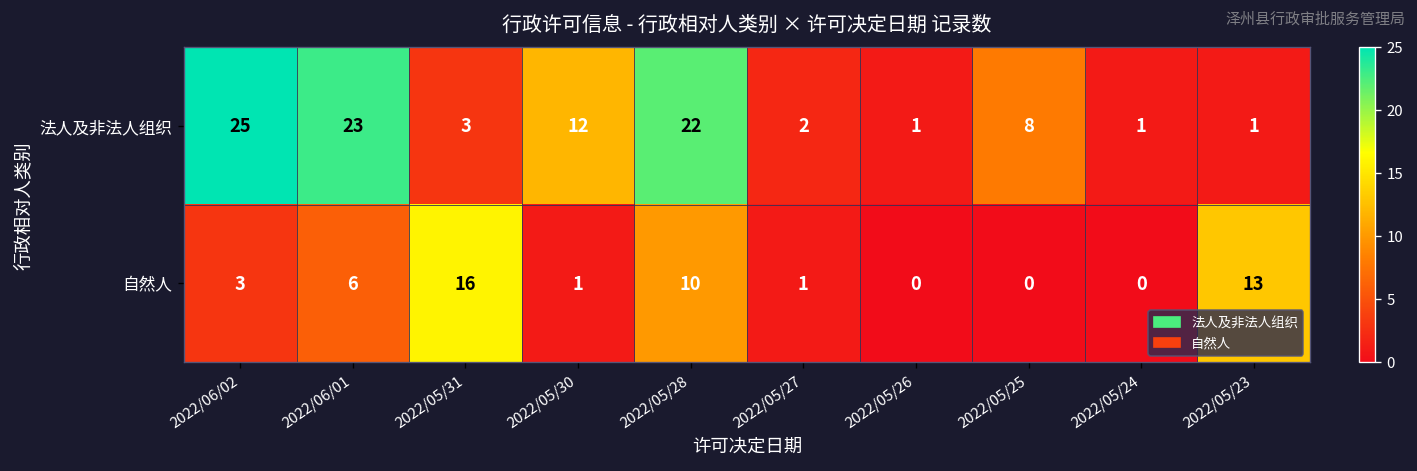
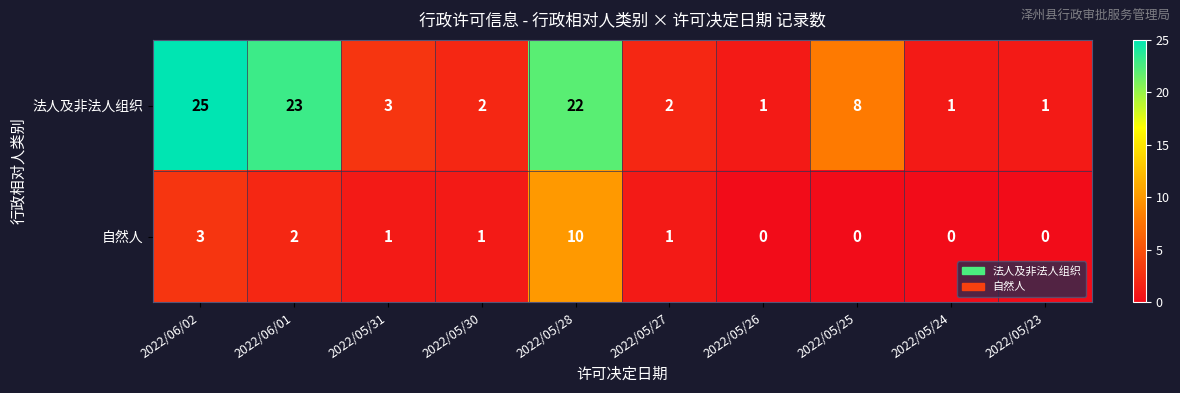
法人及非法人组织, 2022/05/30: 12 -> 2
自然人, 2022/06/01: 6 -> 2
自然人, 2022/05/31: 16 -> 1
自然人, 2022/05/23: 13 -> 0
